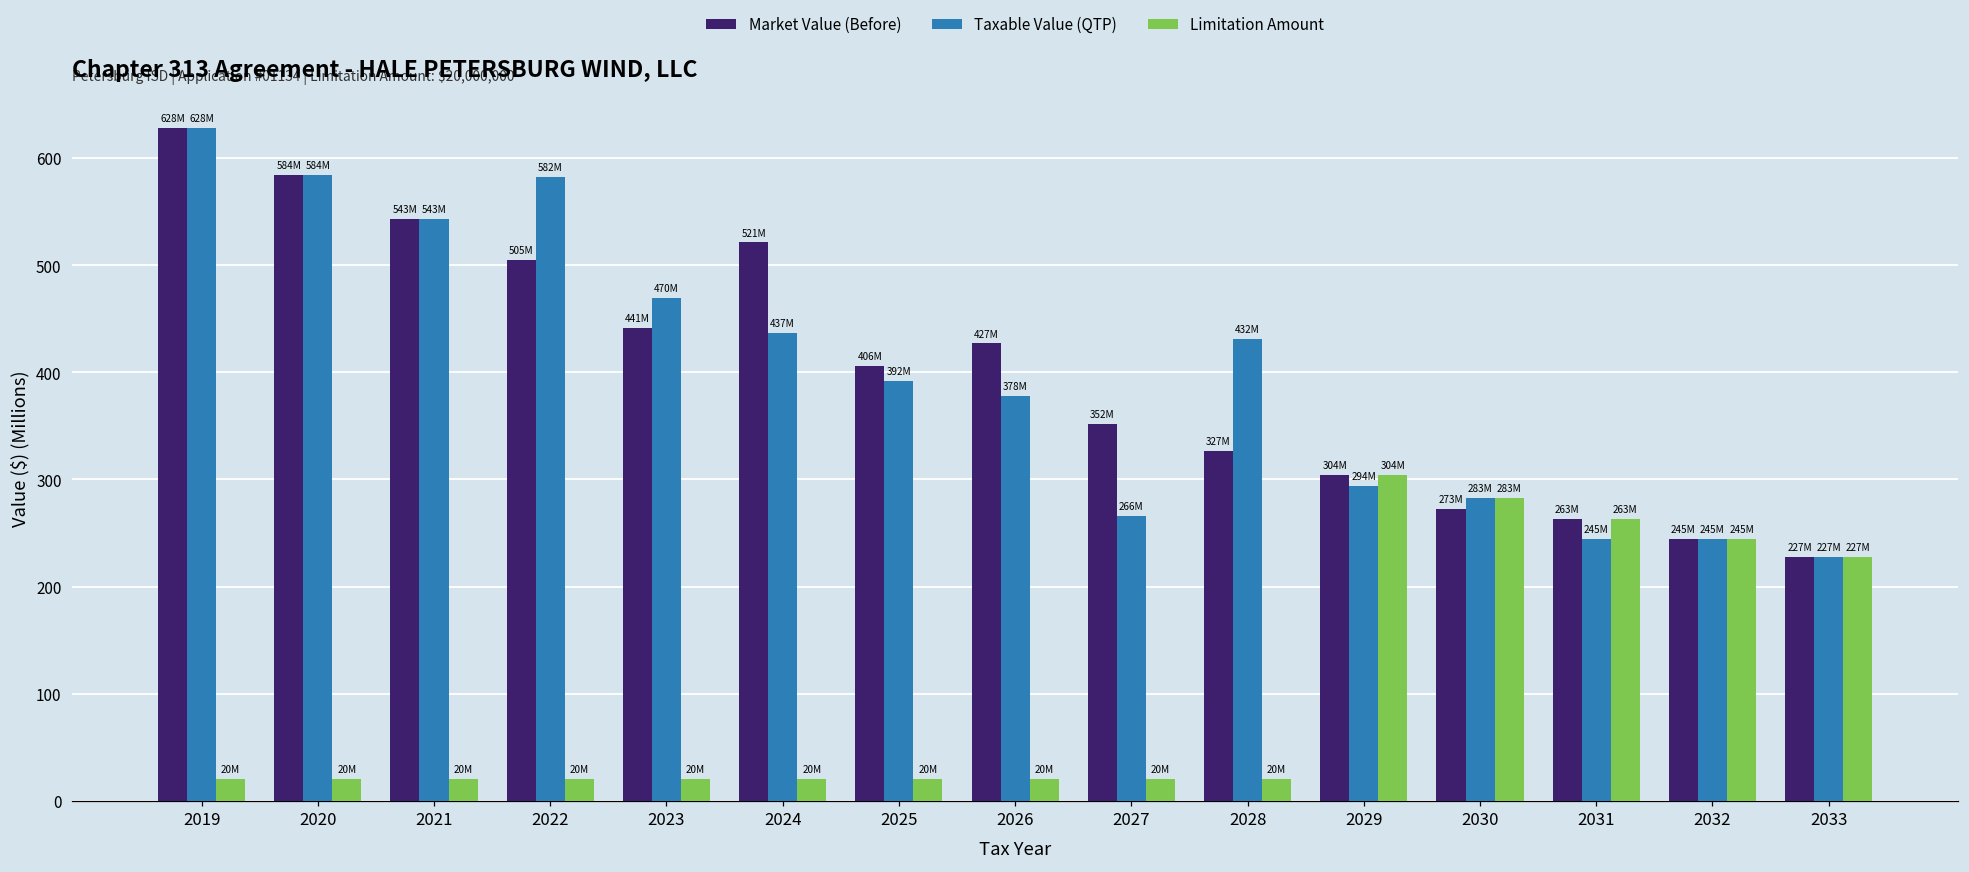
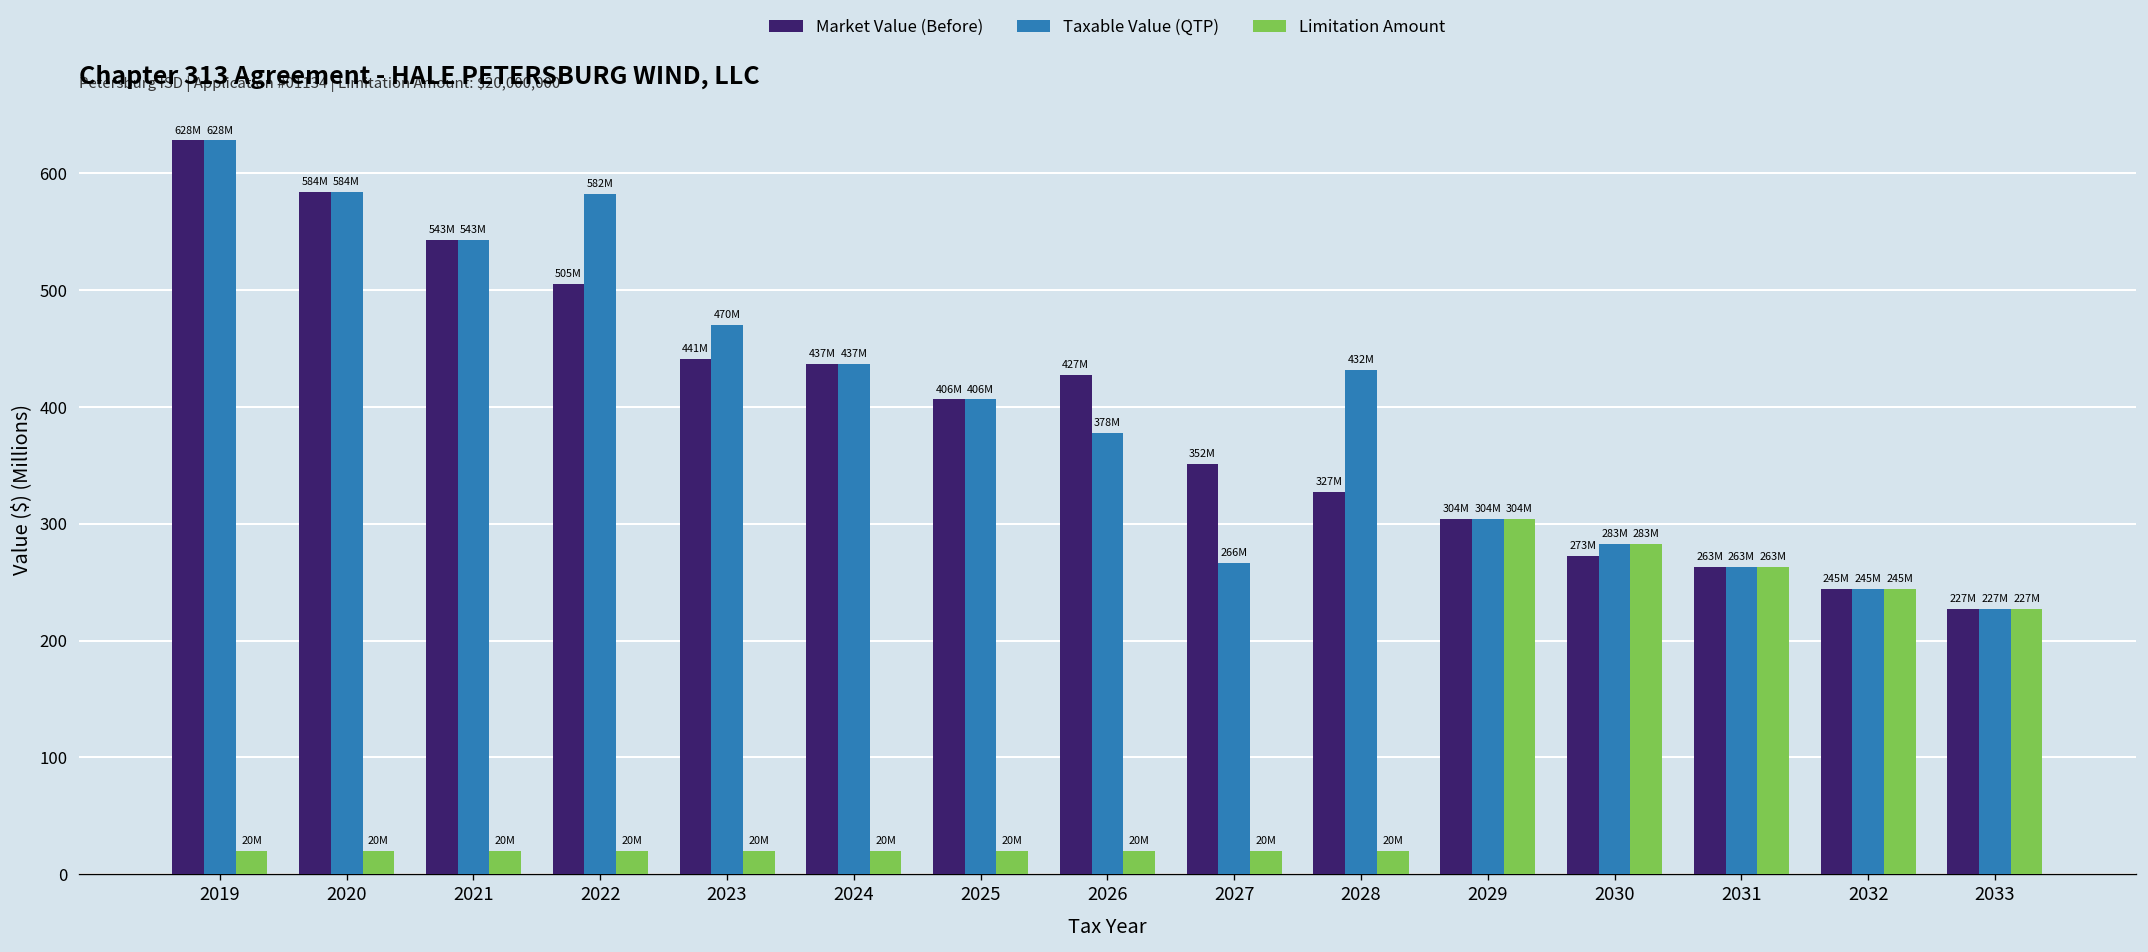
Market Value (Before), 2024: 521M -> 437M
Taxable Value (QTP), 2025: 392M -> 406M
Taxable Value (QTP), 2029: 294M -> 304M
Taxable Value (QTP), 2031: 245M -> 263M
